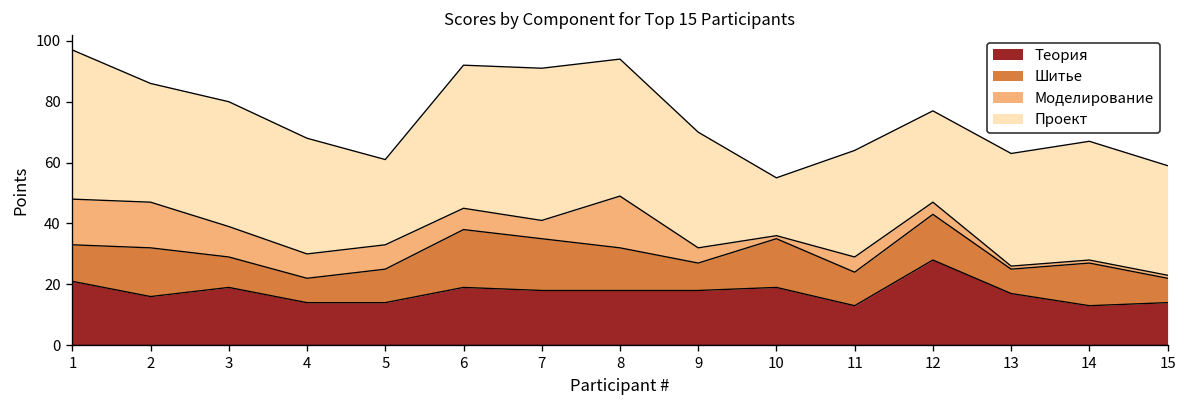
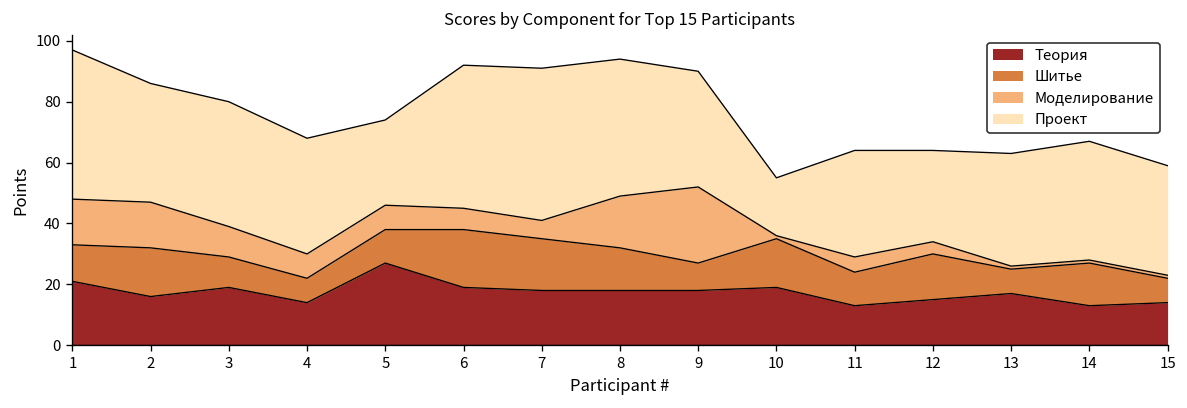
Теория, 5: 14 -> 27
Моделирование, 9: 5 -> 25
Теория, 12: 28 -> 15
